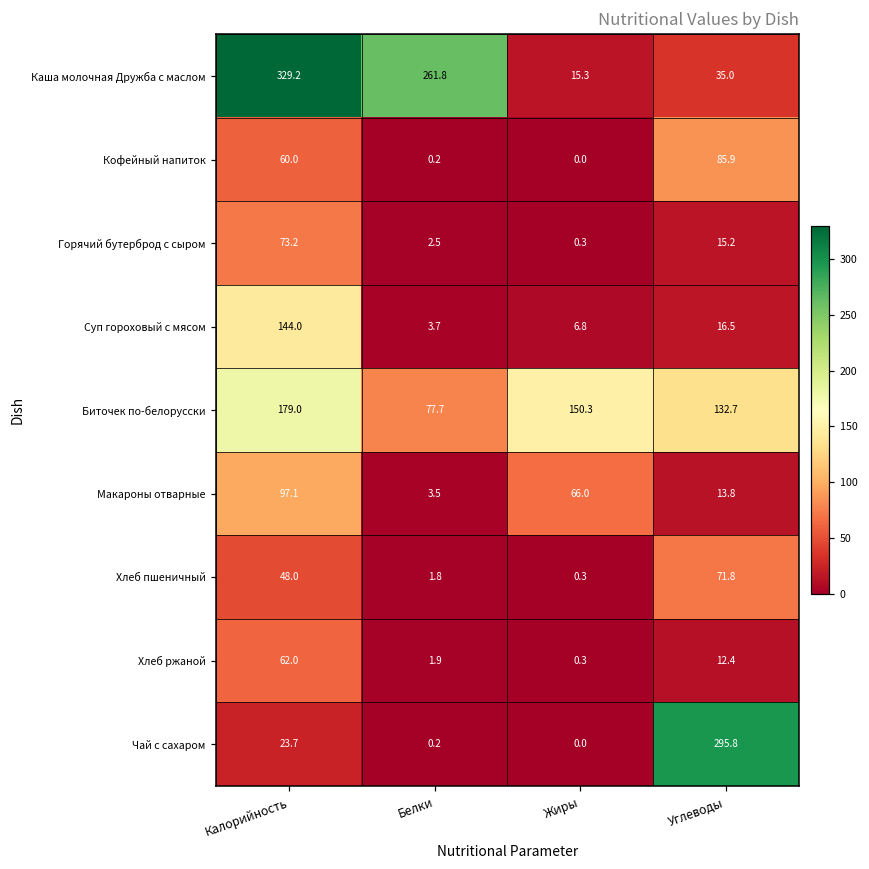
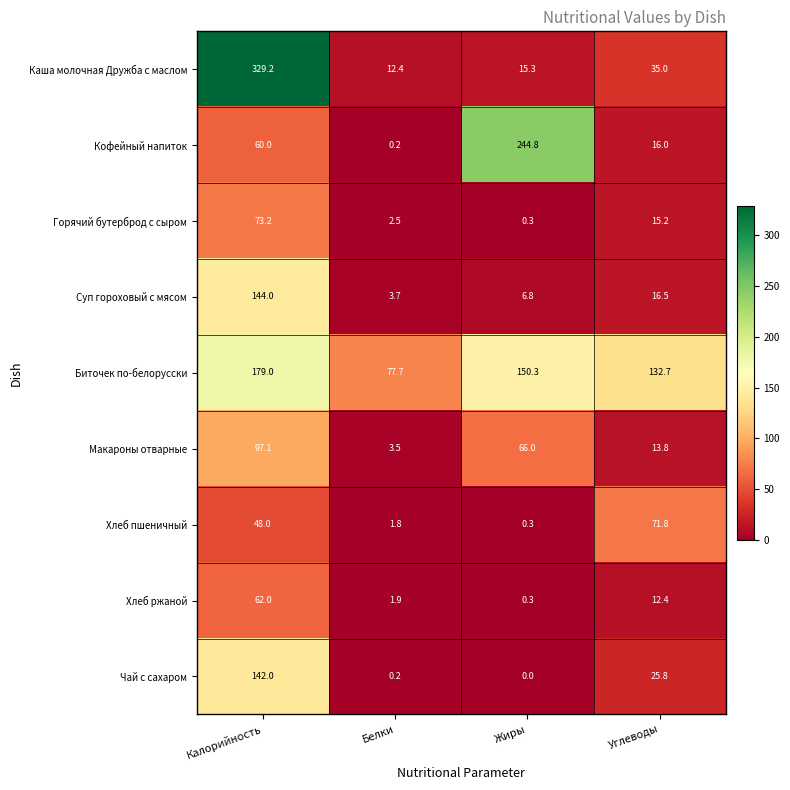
Каша молочная Дружба с маслом, Белки: 261.8 -> 12.4
Кофейный напиток, Жиры: 0.0 -> 244.8
Кофейный напиток, Углеводы: 85.9 -> 16.0
Чай с сахаром, Калорийность: 23.7 -> 142.0
Чай с сахаром, Углеводы: 295.8 -> 25.8
